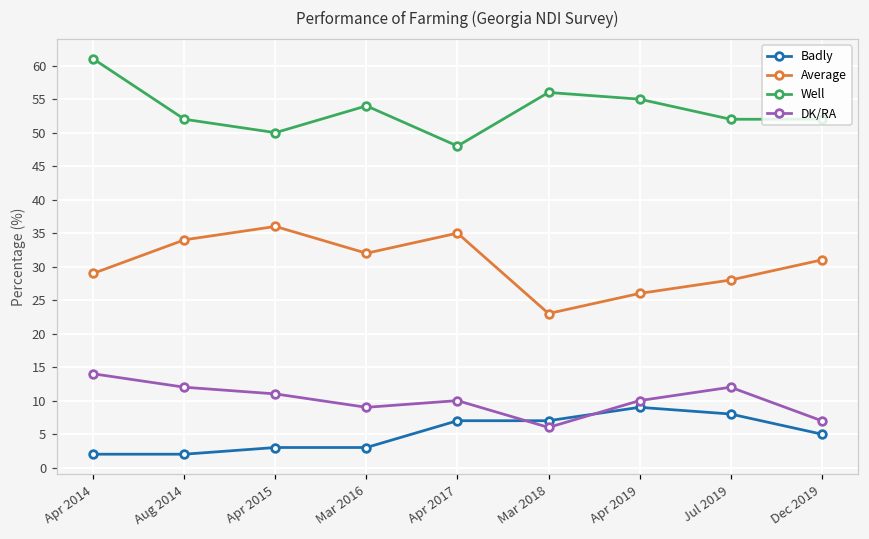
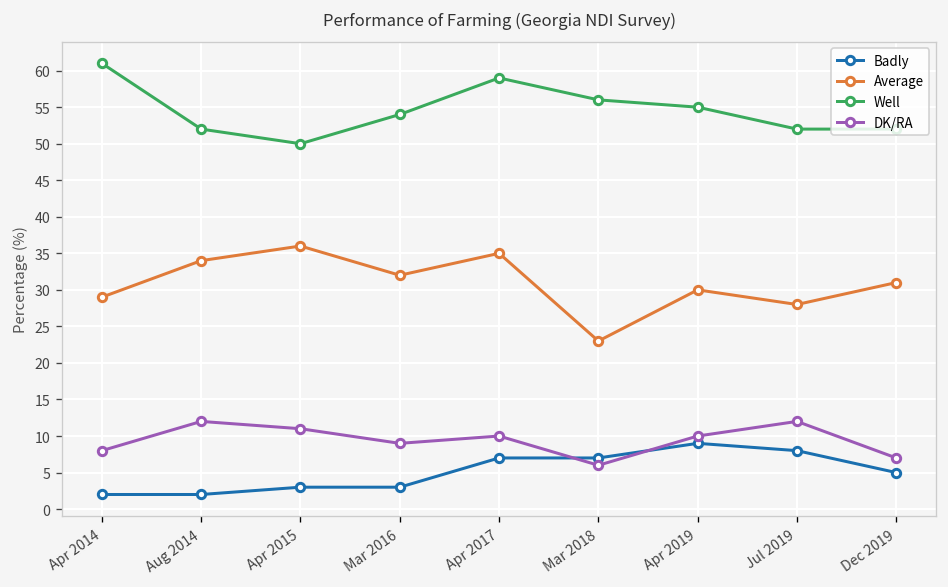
DK/RA, Apr 2014: 14 -> 8
Well, Apr 2017: 48 -> 59
Average, Apr 2019: 26 -> 30
